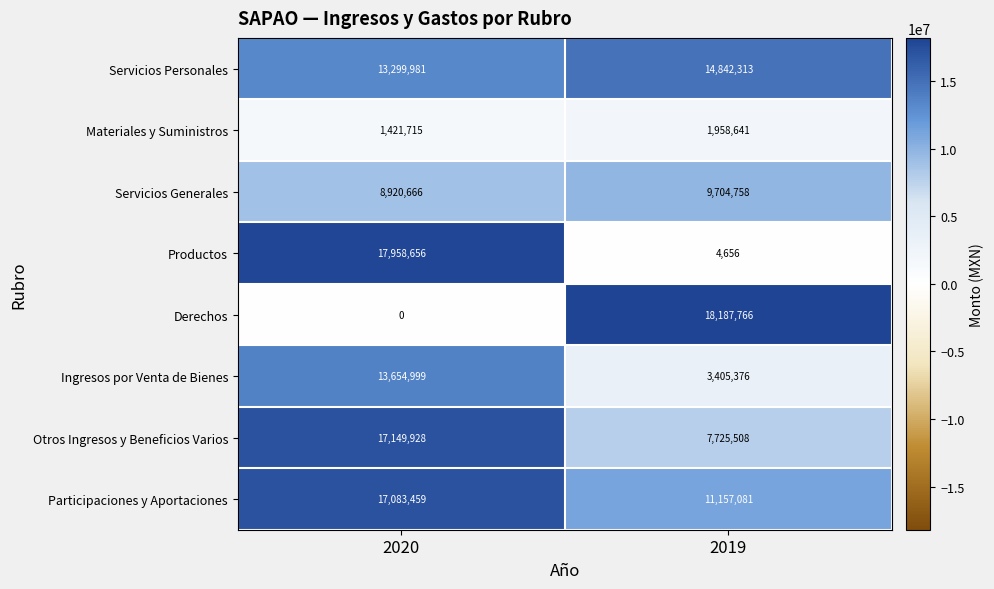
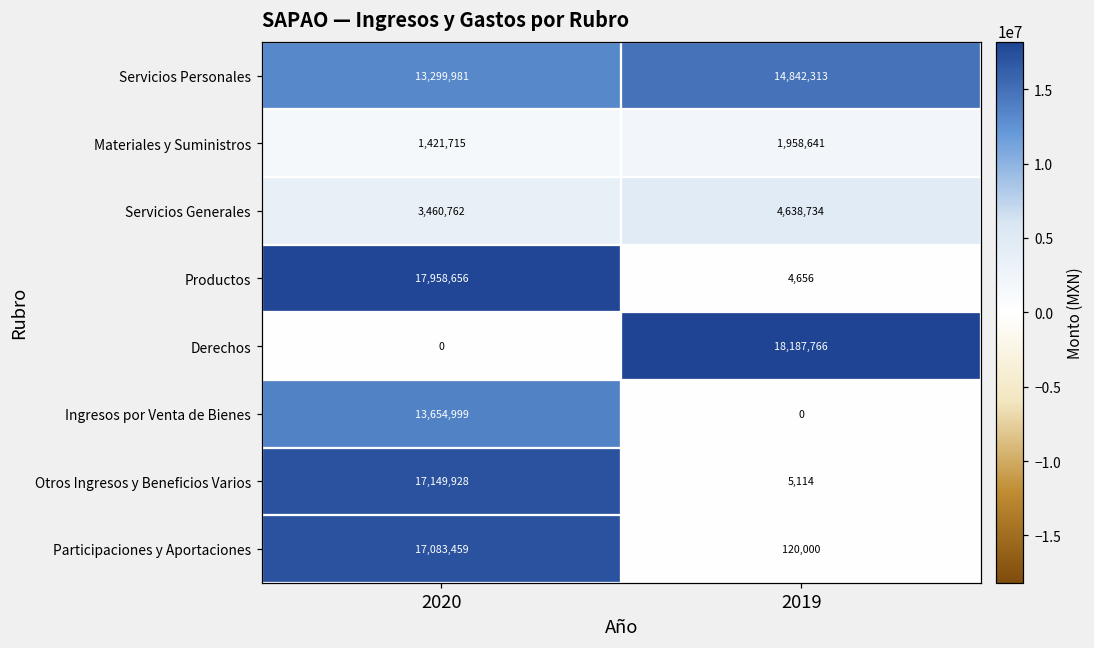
Servicios Generales, 2020: 8,920,666 -> 3,460,762
Servicios Generales, 2019: 9,704,758 -> 4,638,734
Ingresos por Venta de Bienes, 2019: 3,405,376 -> 0
Otros Ingresos y Beneficios Varios, 2019: 7,725,508 -> 5,114
Participaciones y Aportaciones, 2019: 11,157,081 -> 120,000
